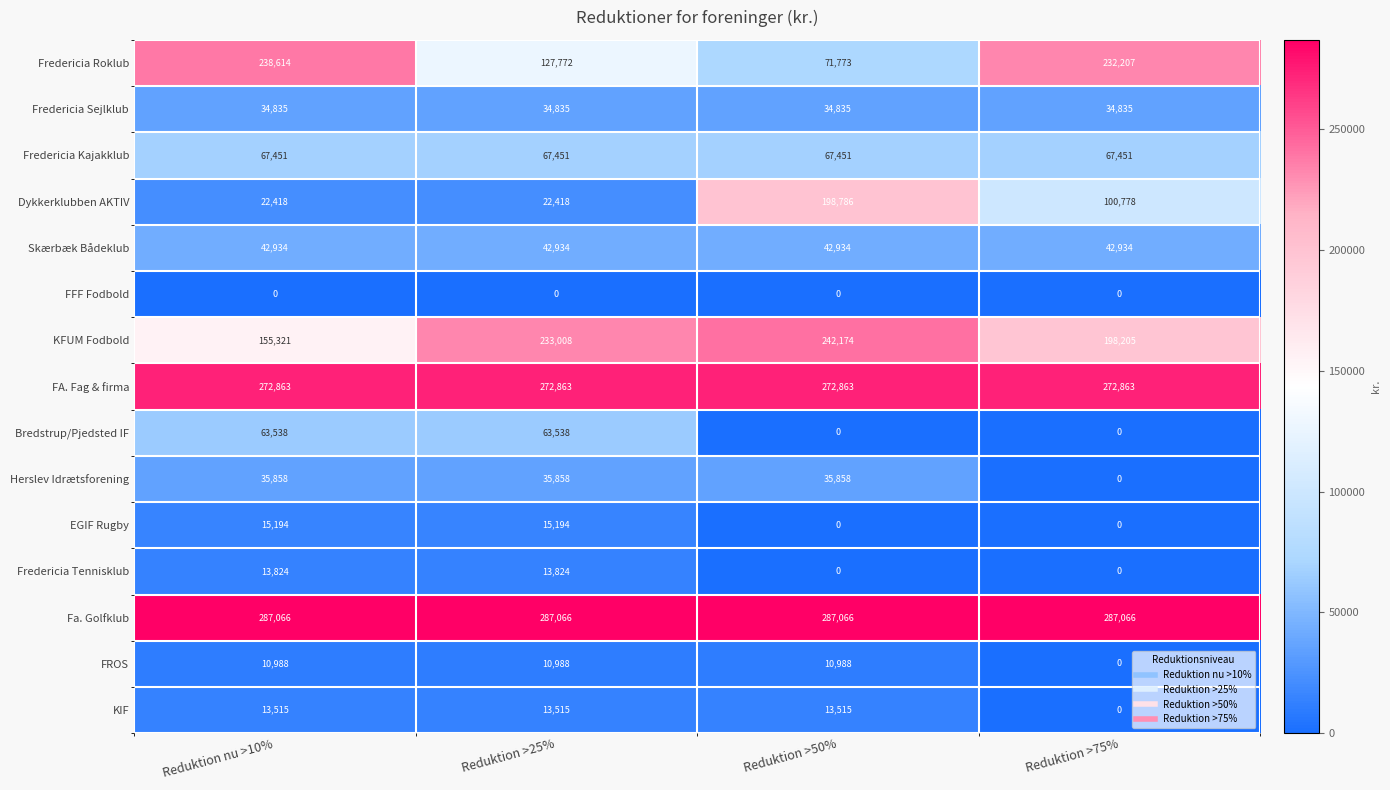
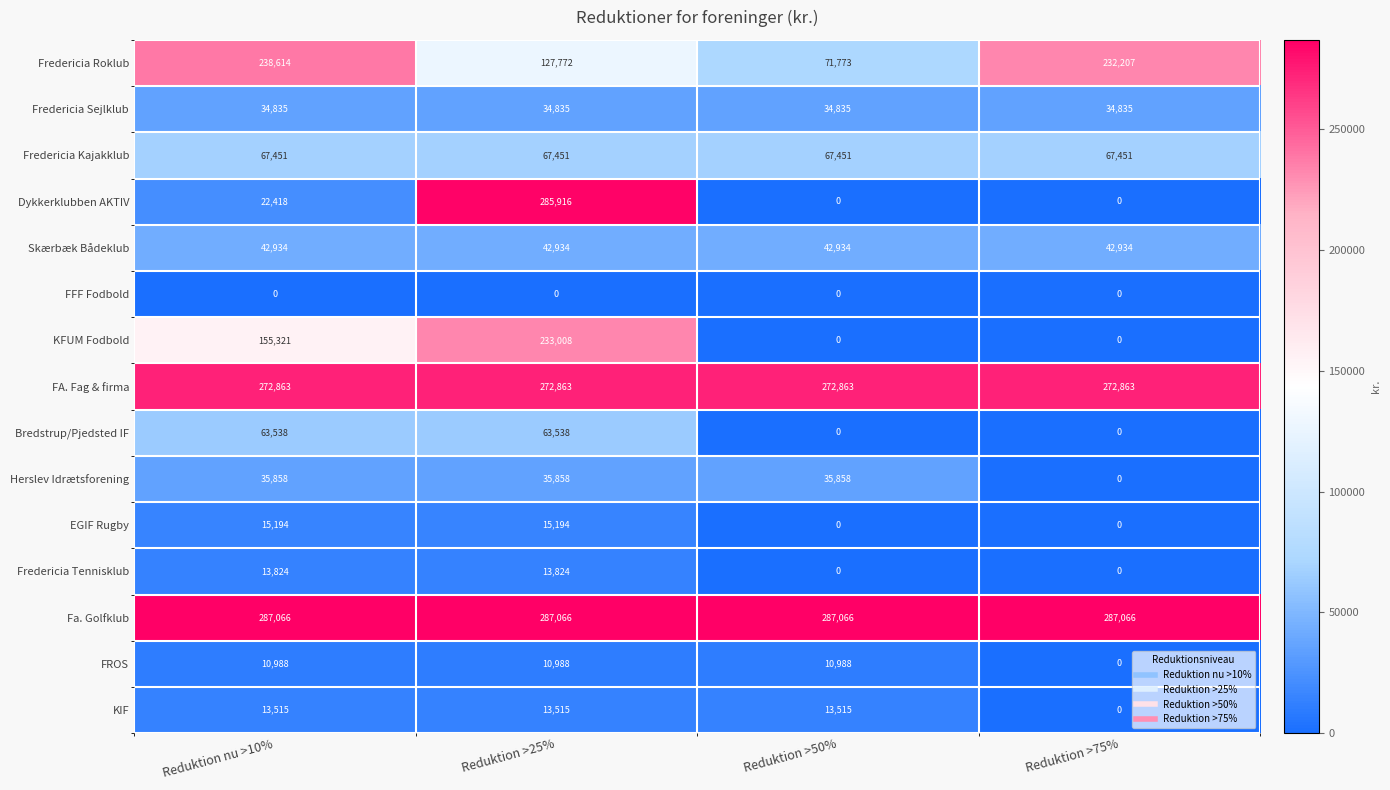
Dykkerklubben AKTIV, Reduktion >25%: 22,418 -> 285,916
Dykkerklubben AKTIV, Reduktion >50%: 198,786 -> 0
Dykkerklubben AKTIV, Reduktion >75%: 100,778 -> 0
KFUM Fodbold, Reduktion >50%: 242,174 -> 0
KFUM Fodbold, Reduktion >75%: 198,205 -> 0
